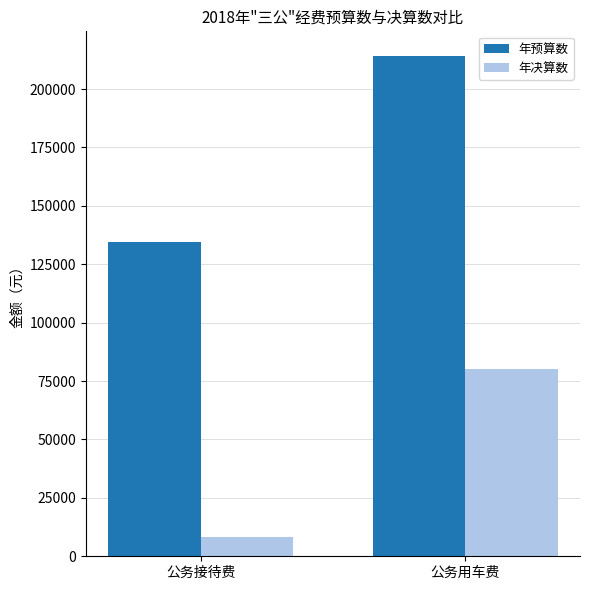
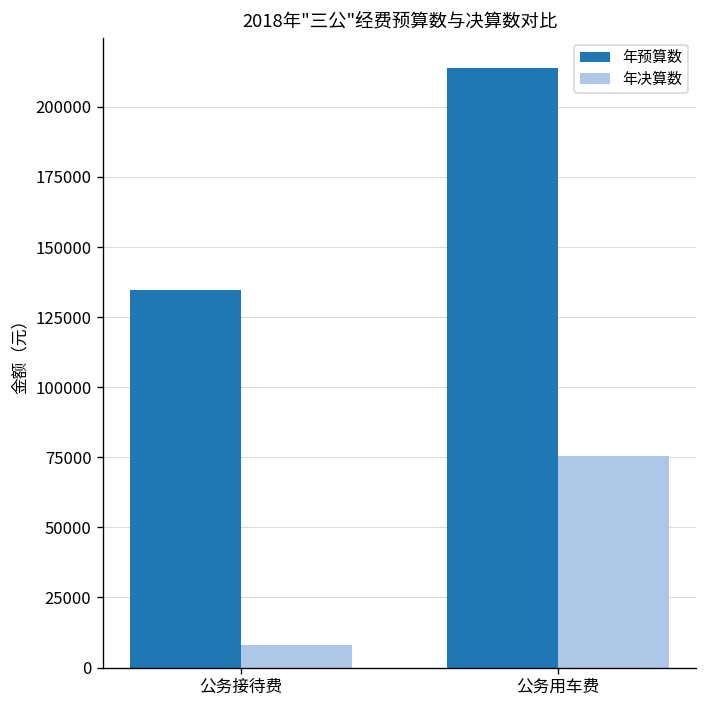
年决算数, 公务用车费: 80000 -> 76000
